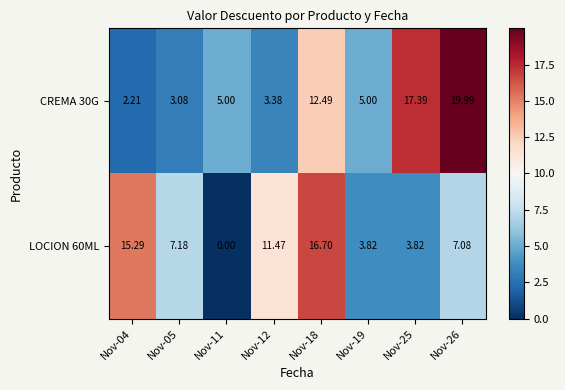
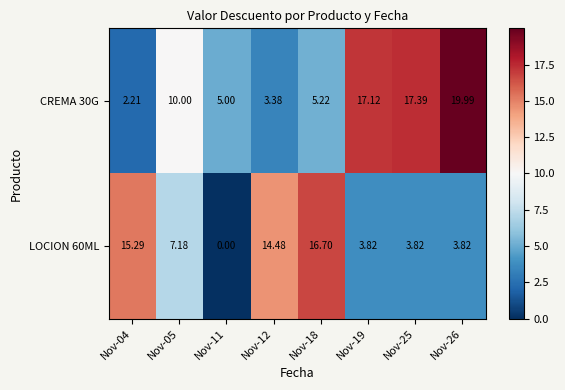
CREMA 30G, Nov-05: 3.08 -> 10.00
CREMA 30G, Nov-18: 12.49 -> 5.22
CREMA 30G, Nov-19: 5.00 -> 17.12
LOCION 60ML, Nov-12: 11.47 -> 14.48
LOCION 60ML, Nov-26: 7.08 -> 3.82
